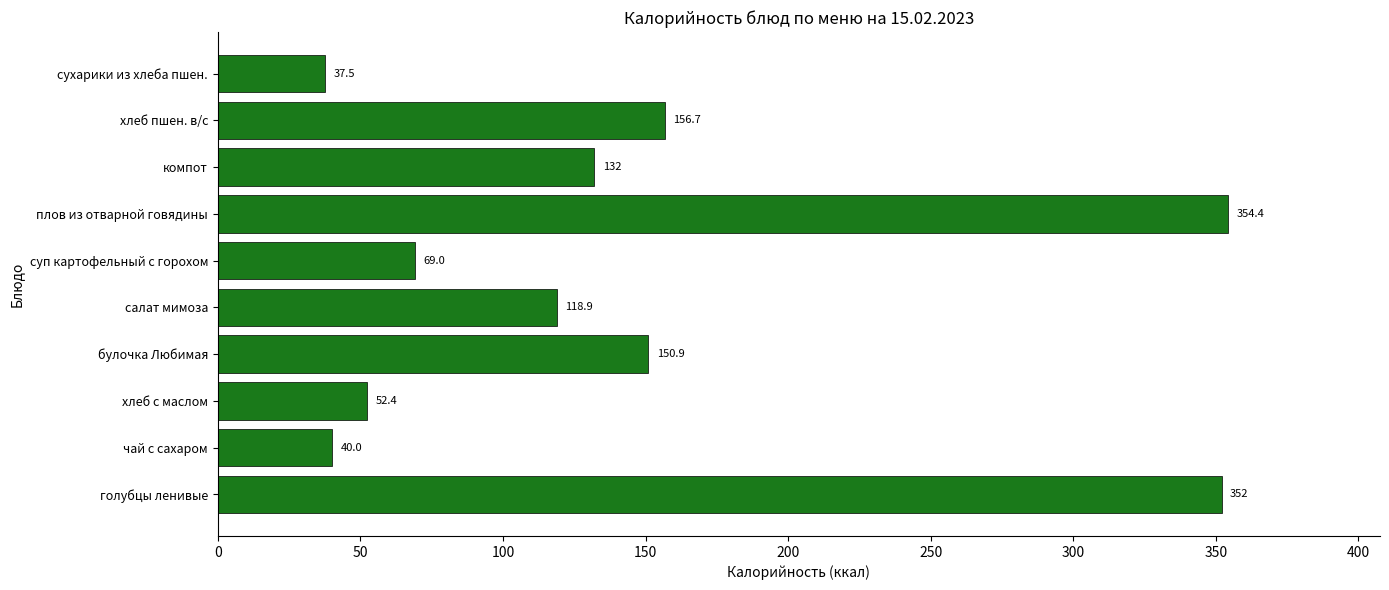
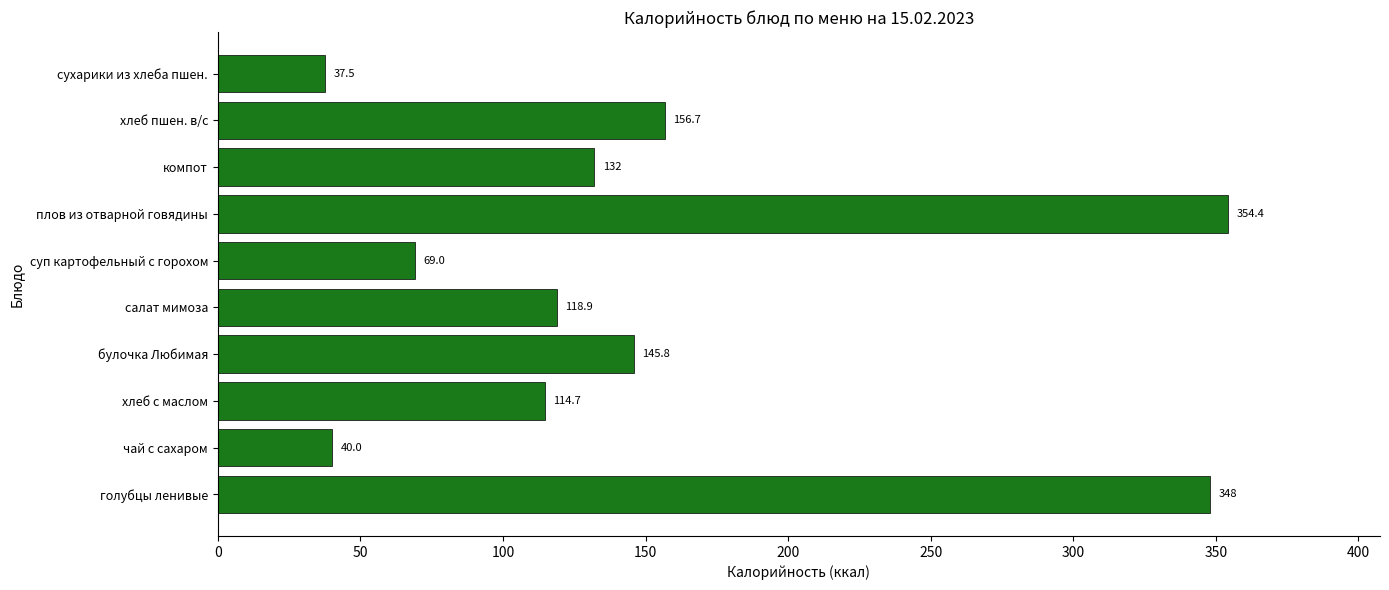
булочка Любимая: 150.9 -> 145.8
хлеб с маслом: 52.4 -> 114.7
голубцы ленивые: 352 -> 348
